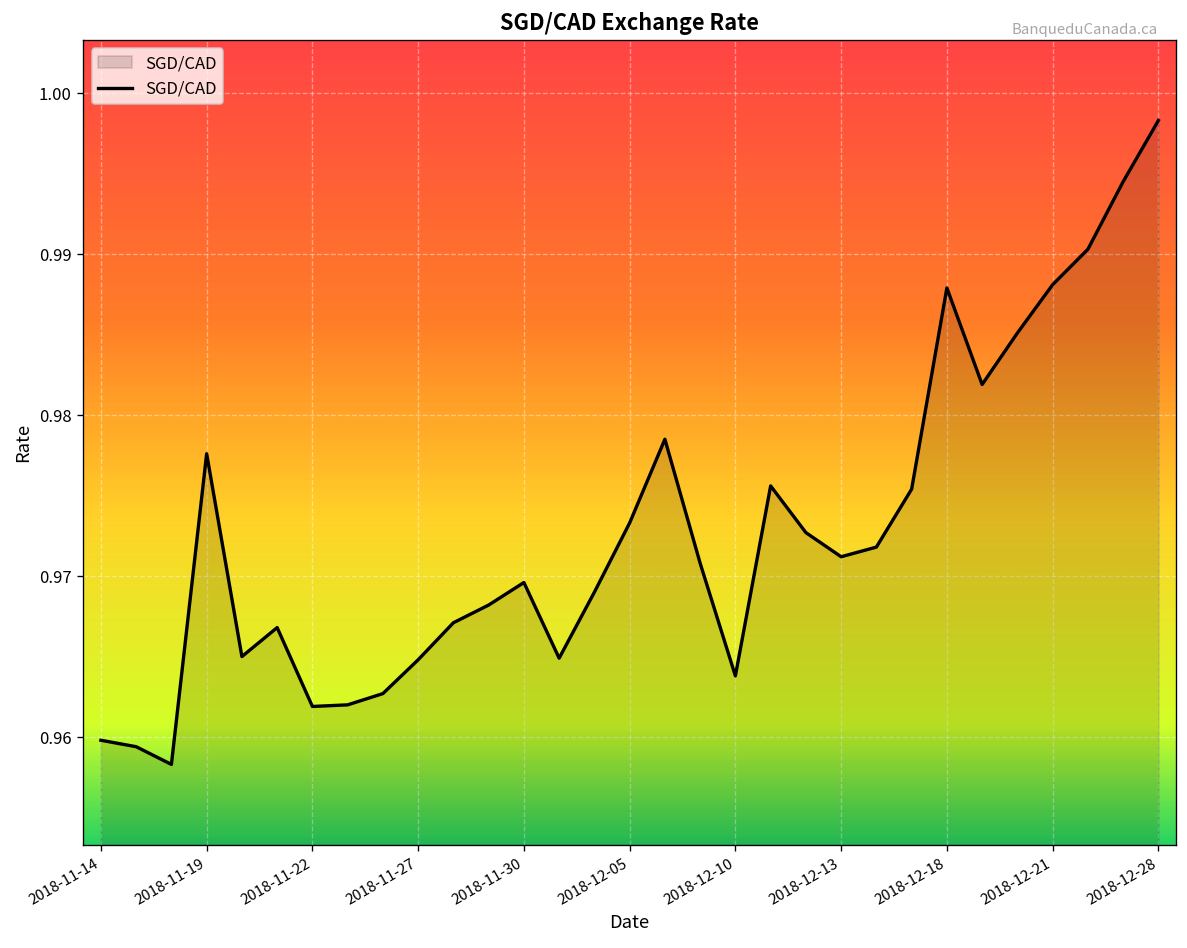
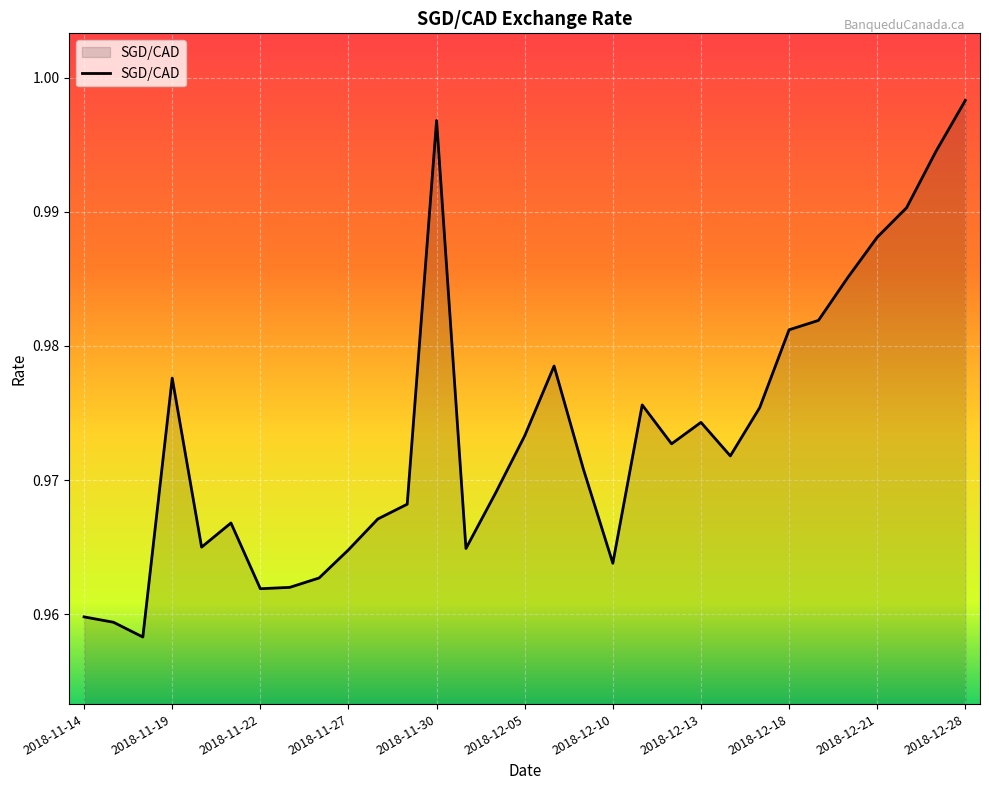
2018-11-30: 0.9696 -> 0.9968
2018-12-13: 0.9712 -> 0.9743
2018-12-18: 0.9879 -> 0.9812
